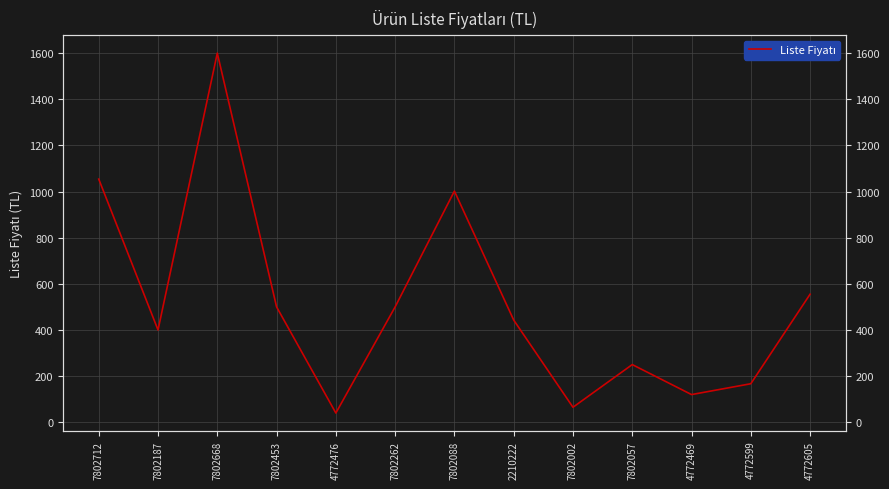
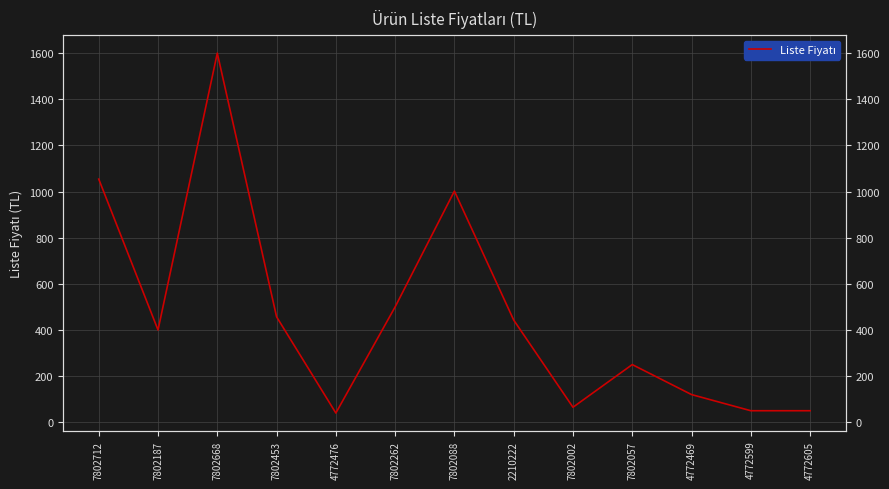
7802453: 500 -> 460
4772599: 170 -> 50
4772605: 560 -> 50
